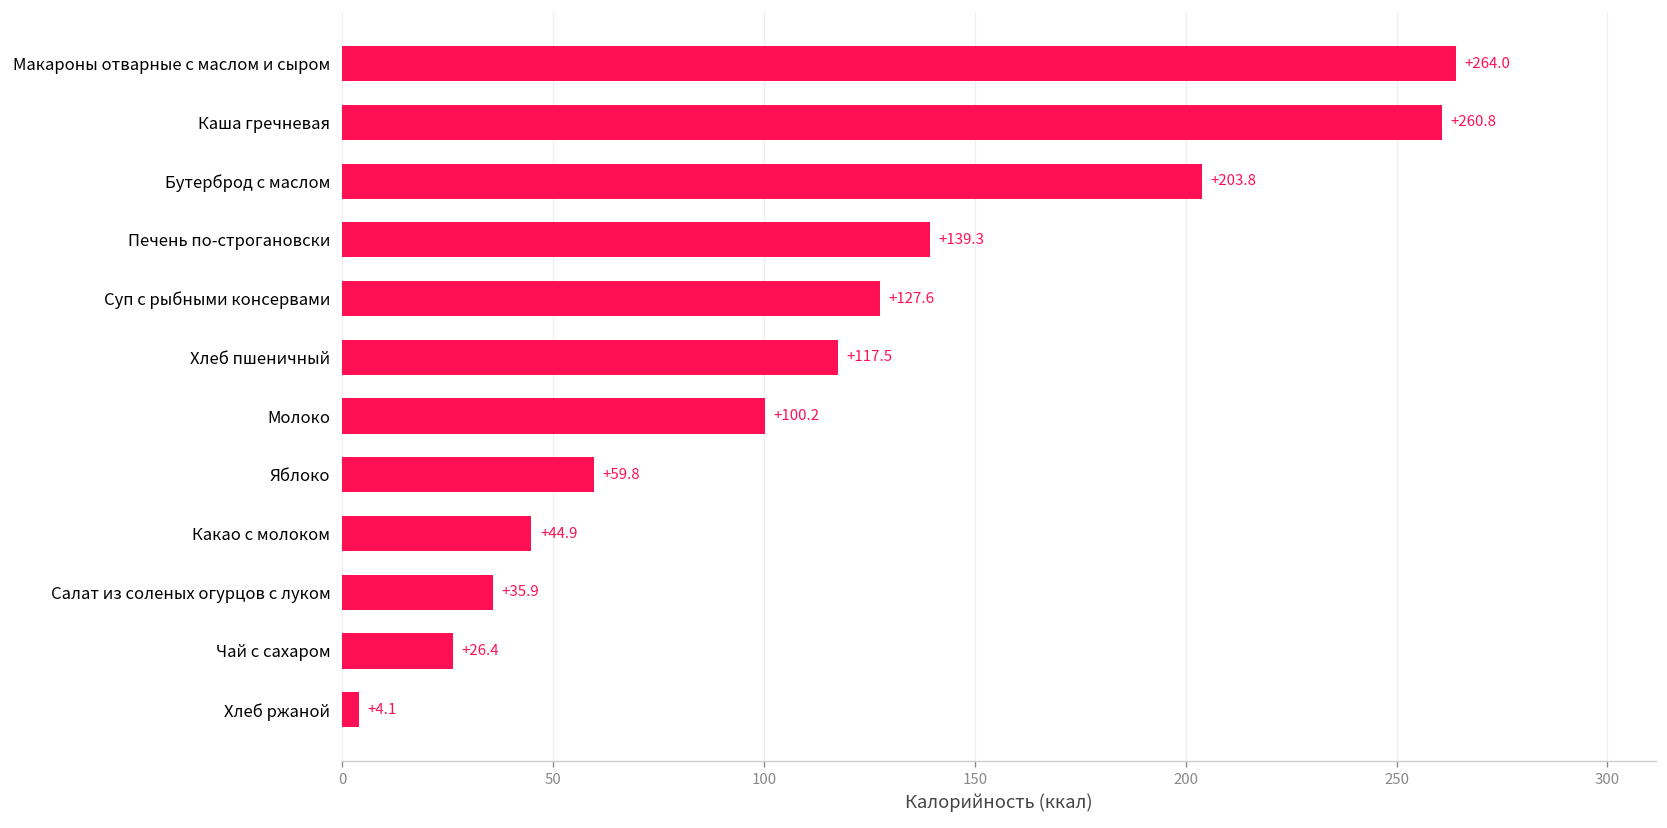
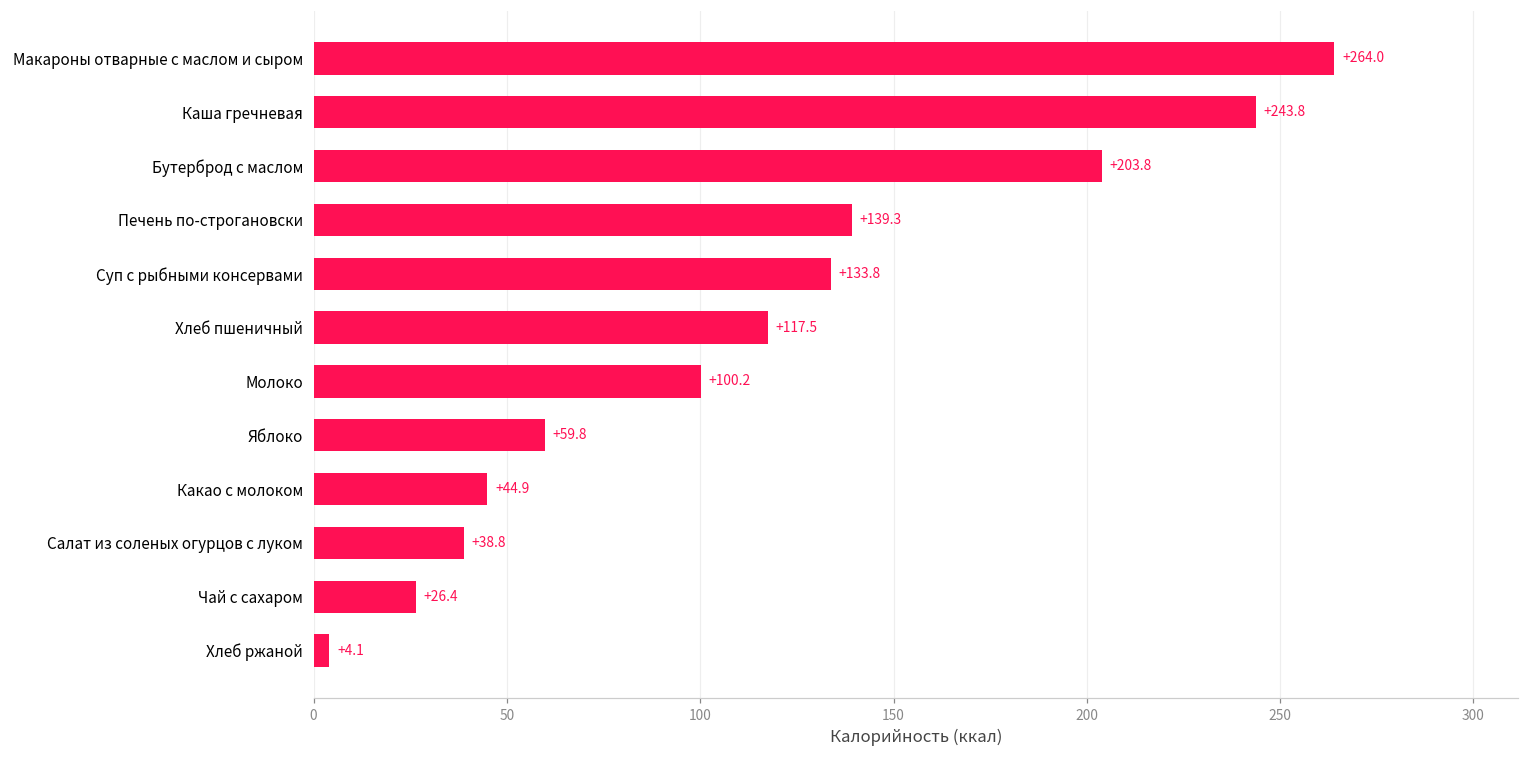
Каша гречневая: +260.8 -> +243.8
Суп с рыбными консервами: +127.6 -> +133.8
Салат из соленых огурцов с луком: +35.9 -> +38.8
